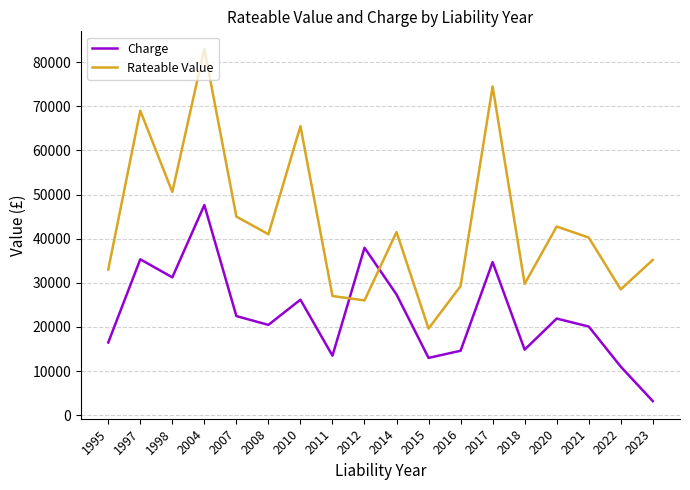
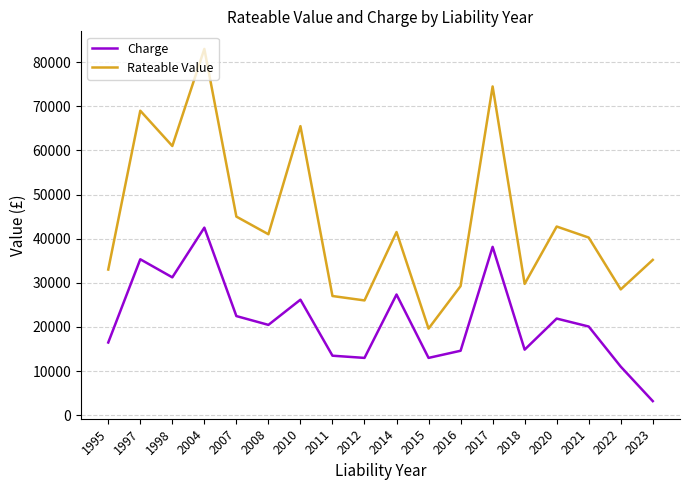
Rateable Value, 1998: 51000 -> 61000
Charge, 2004: 48000 -> 42000
Charge, 2012: 38000 -> 13000
Charge, 2017: 35000 -> 38000
